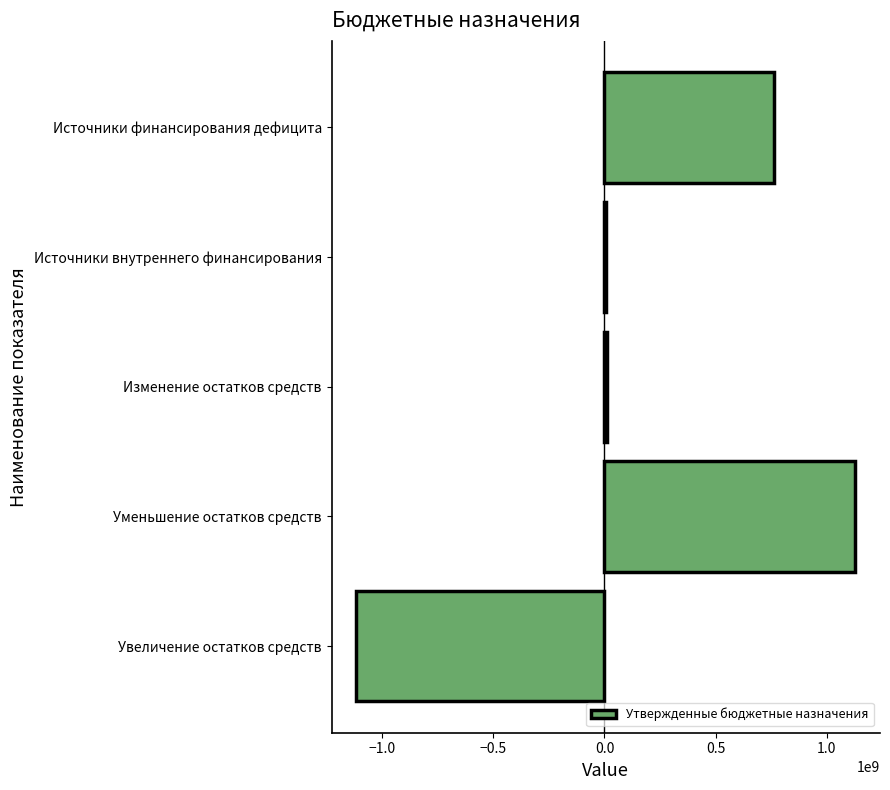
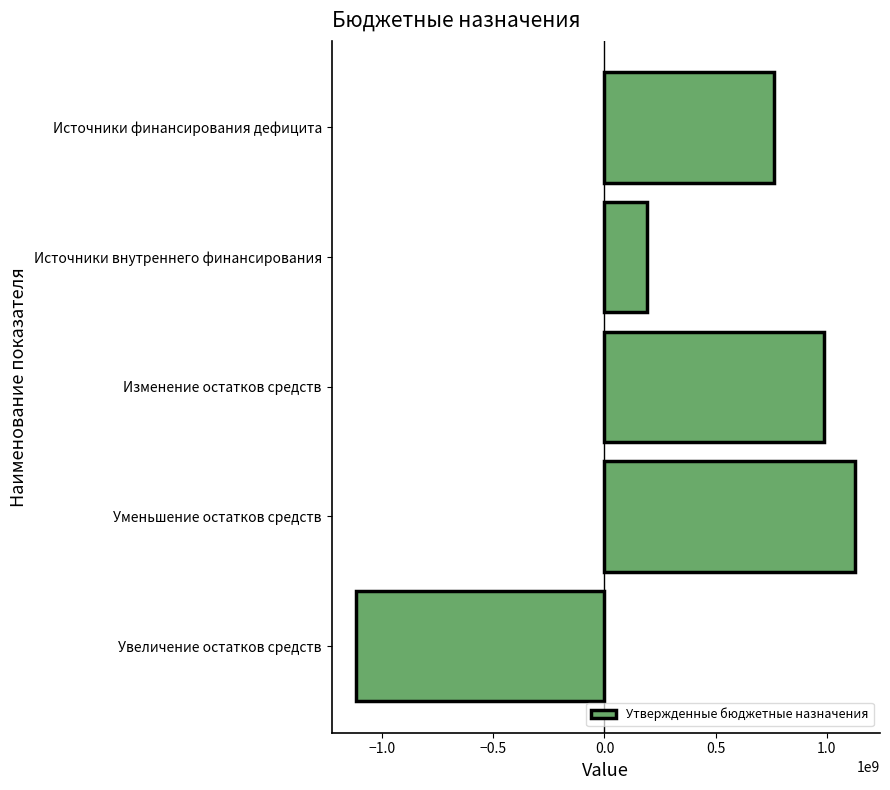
Источники внутреннего финансирования: 10000000 -> 190000000
Изменение остатков средств: 10000000 -> 990000000
